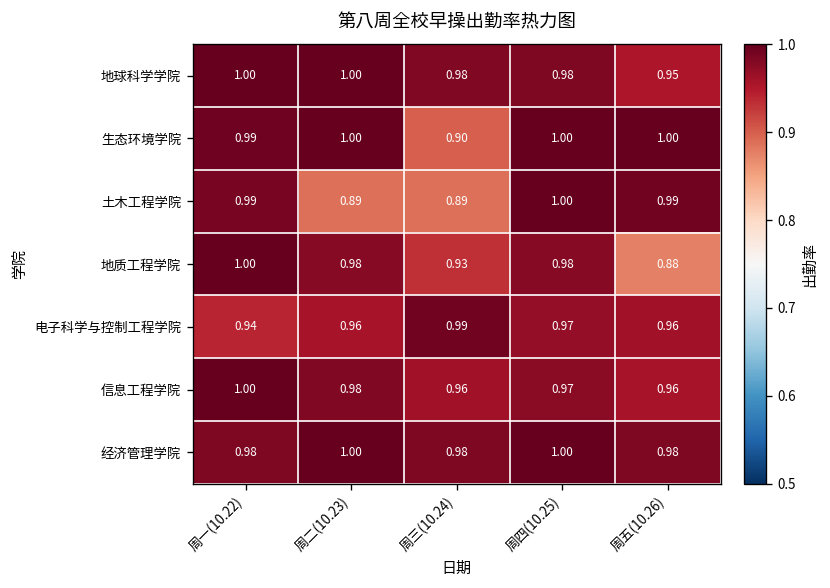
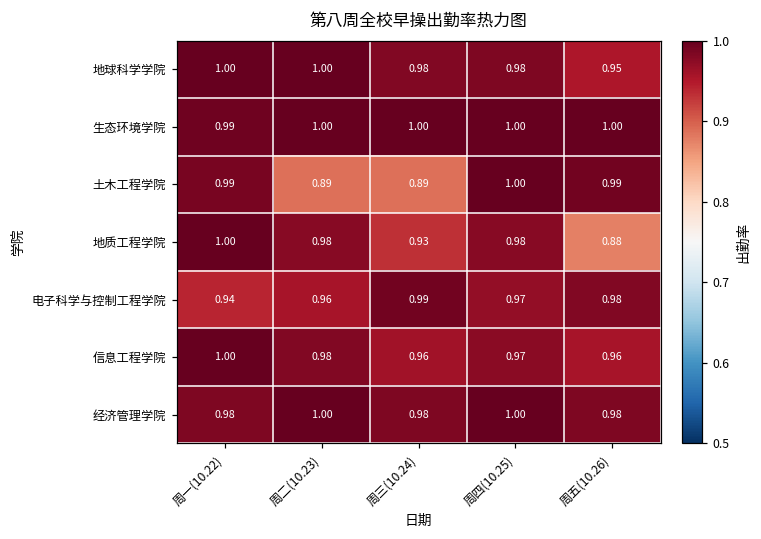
生态环境学院, 周三(10.24): 0.90 -> 1.00
电子科学与控制工程学院, 周五(10.26): 0.96 -> 0.98
